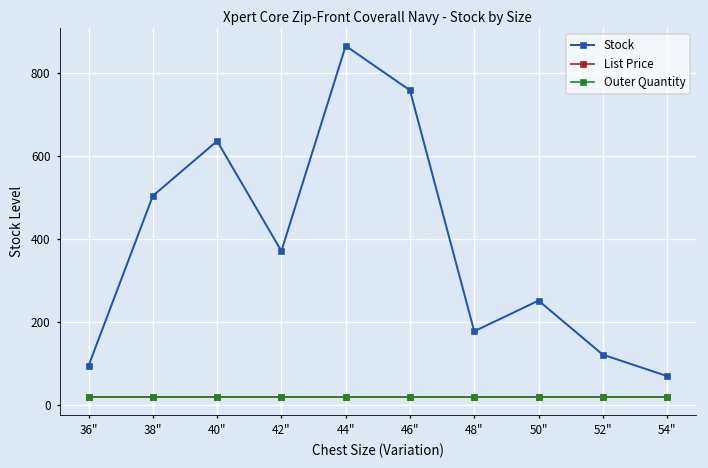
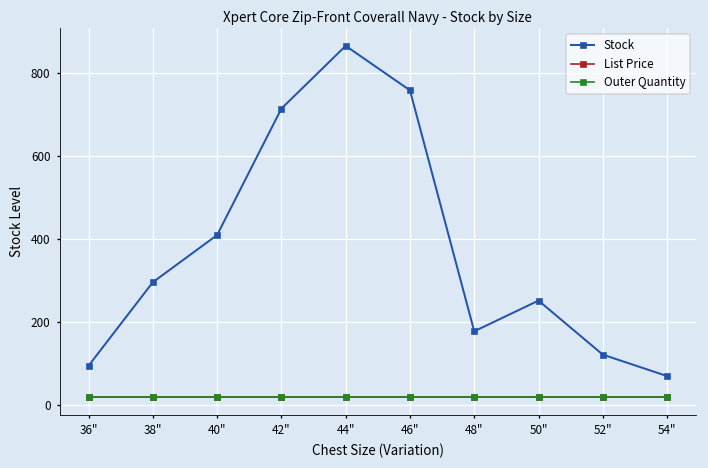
Stock, 38": 500 -> 300
Stock, 40": 640 -> 410
Stock, 42": 370 -> 710
